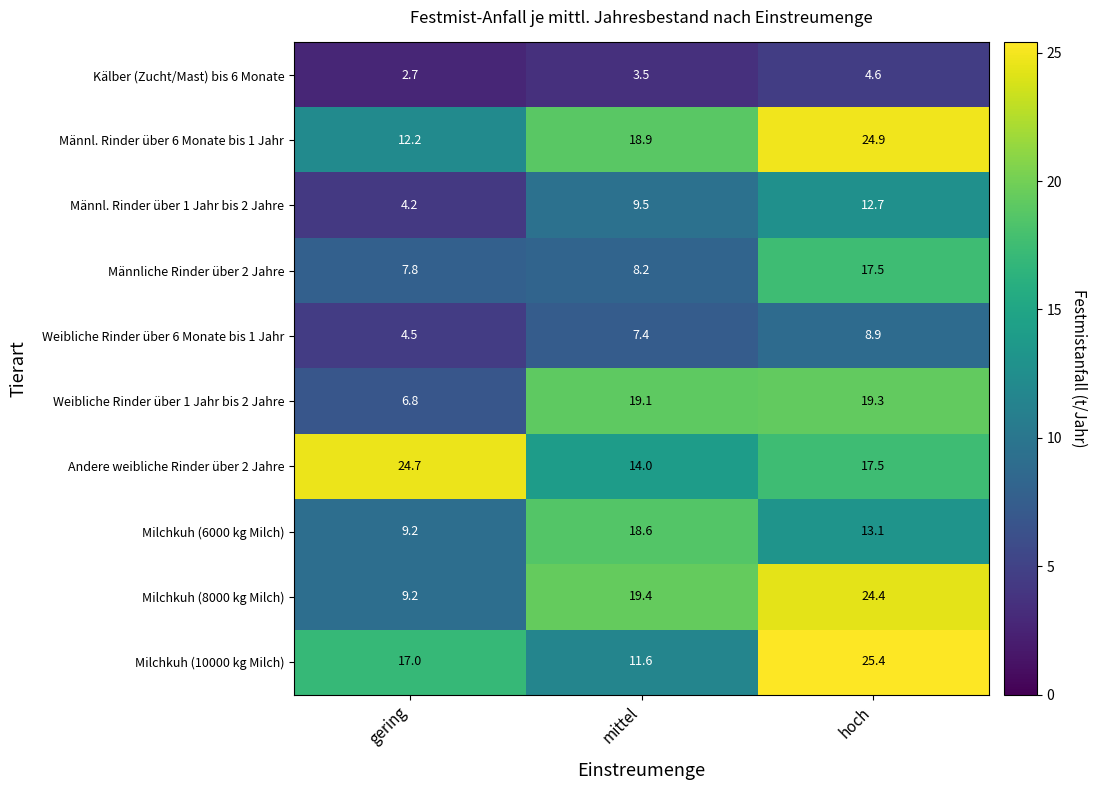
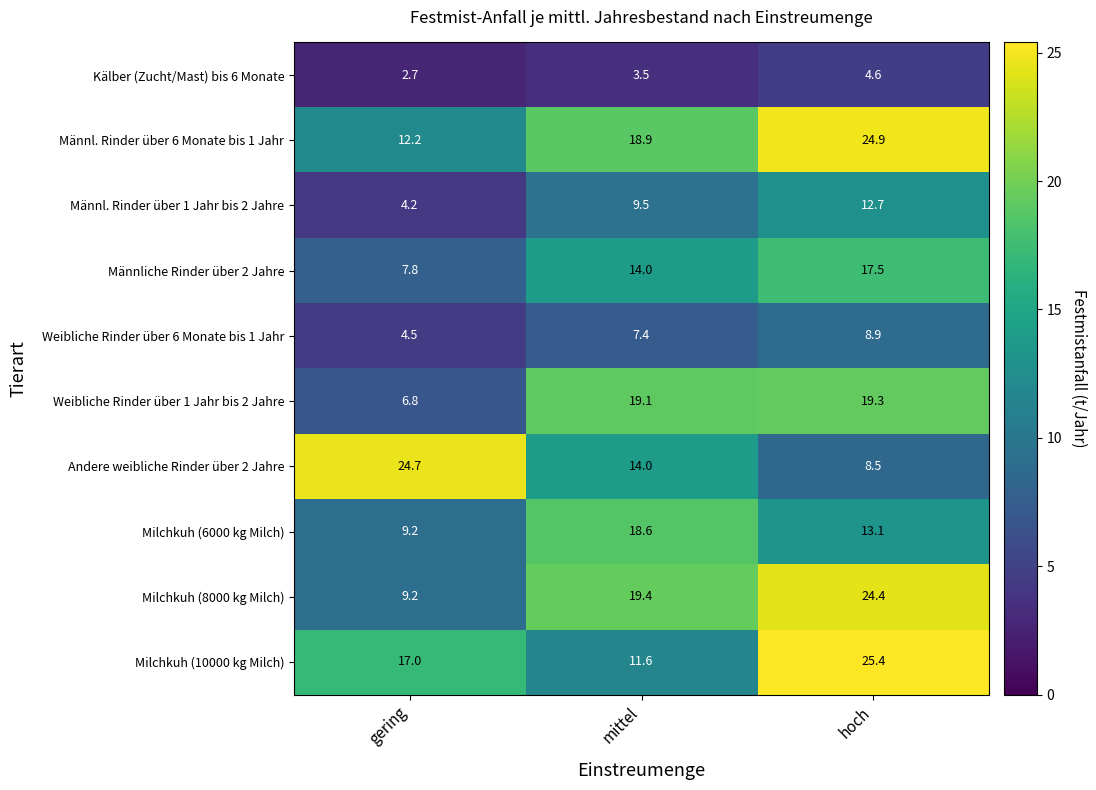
Männliche Rinder über 2 Jahre, mittel: 8.2 -> 14.0
Andere weibliche Rinder über 2 Jahre, hoch: 17.5 -> 8.5
